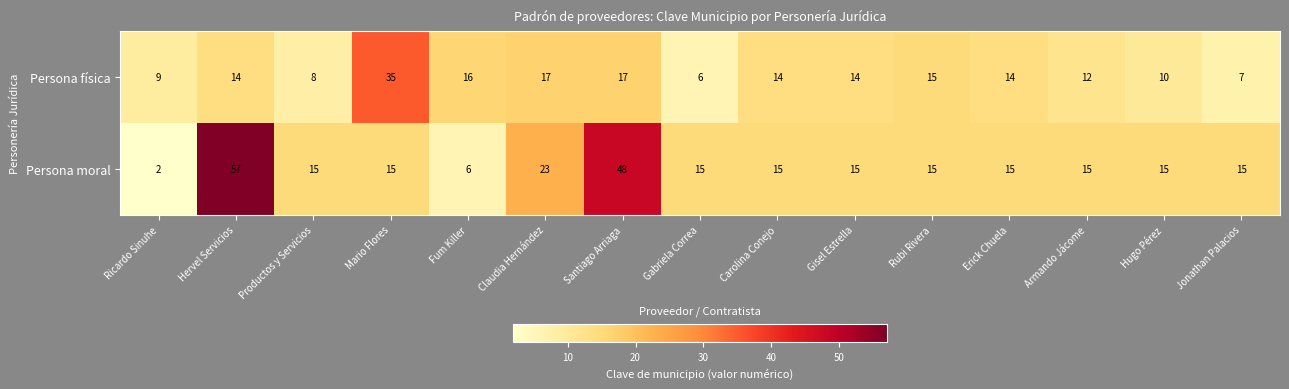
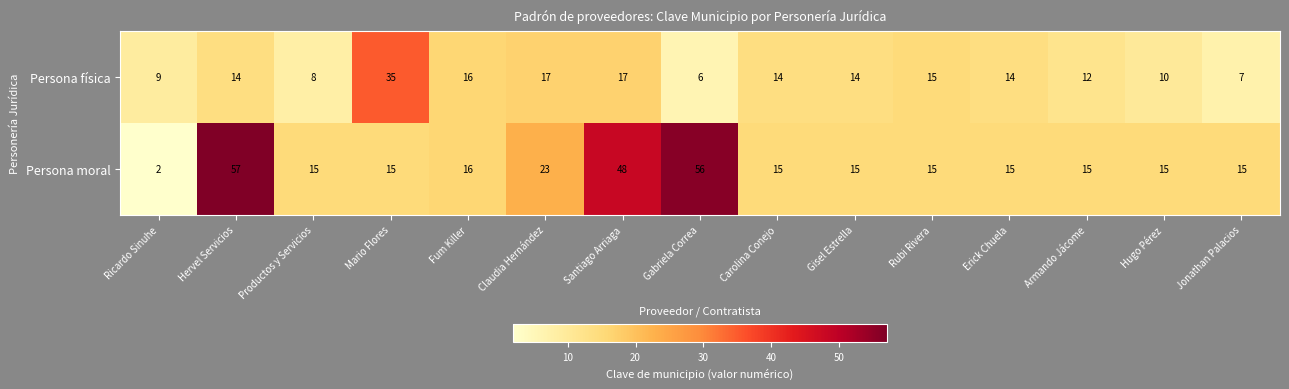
Persona moral, Fum Killer: 6 -> 16
Persona moral, Gabriela Correa: 15 -> 56
